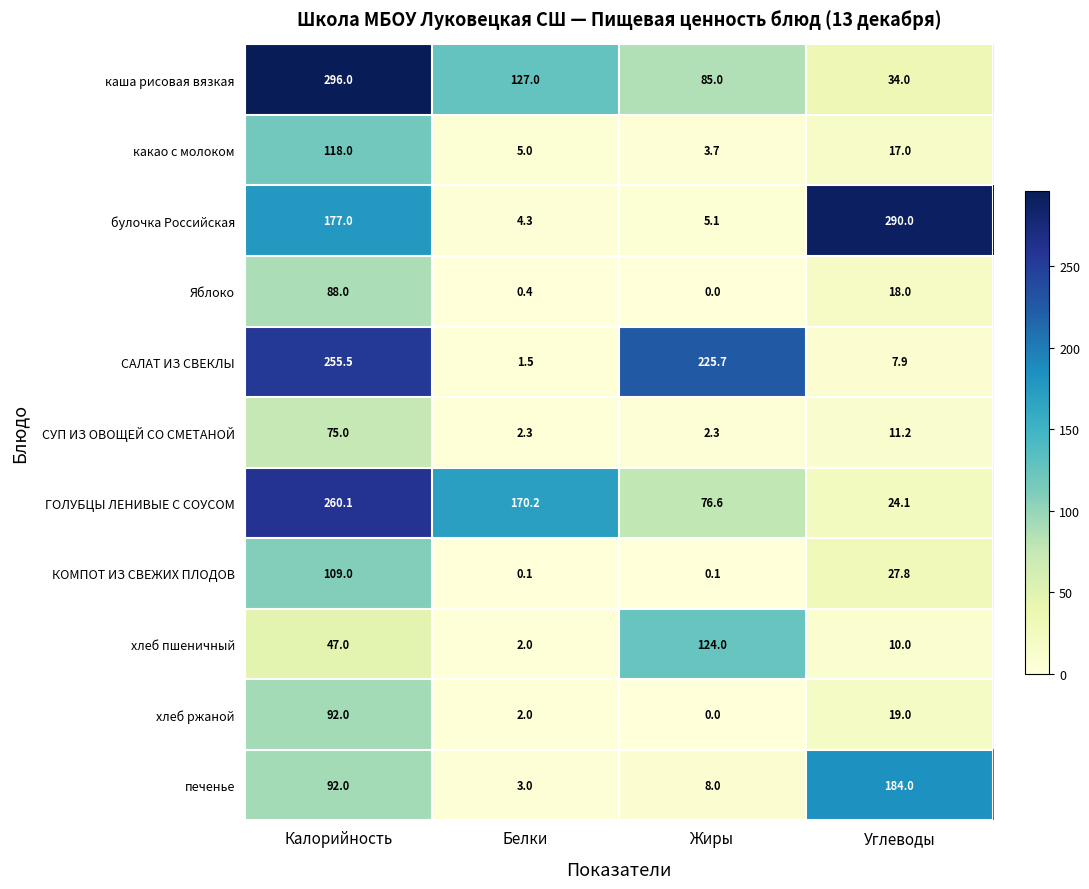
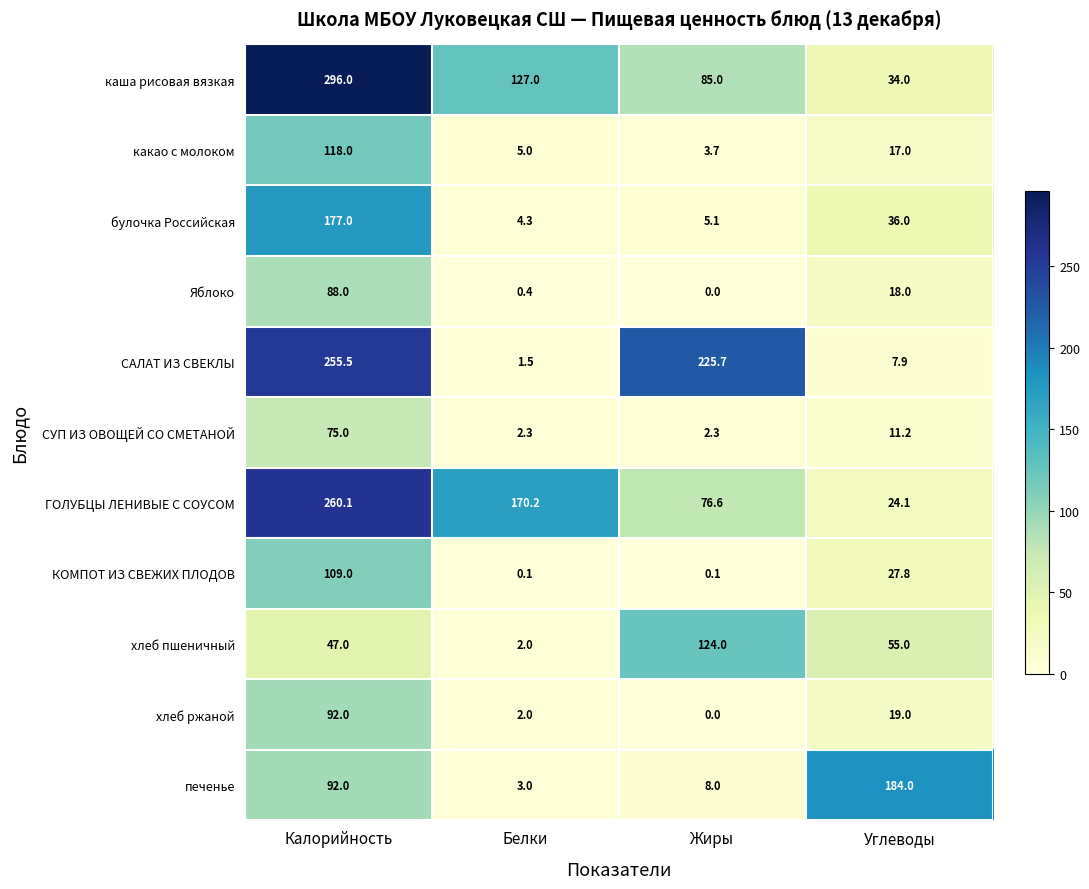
булочка Российская, Углеводы: 290.0 -> 36.0
хлеб пшеничный, Углеводы: 10.0 -> 55.0
